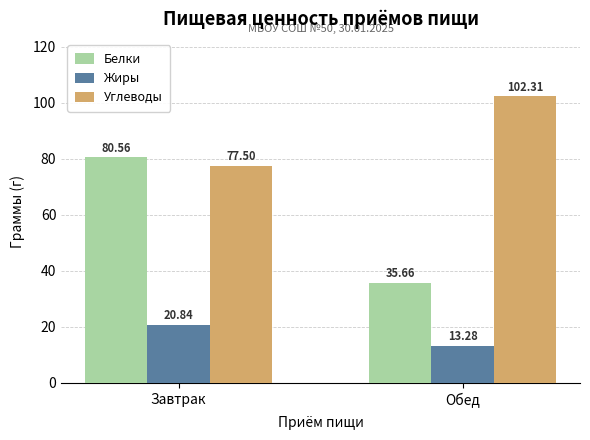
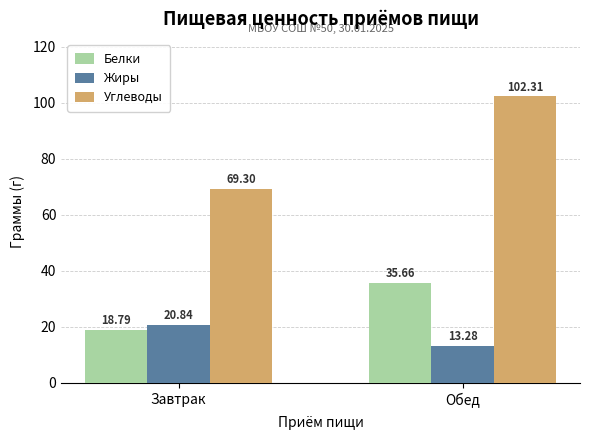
Белки, Завтрак: 80.56 -> 18.79
Углеводы, Завтрак: 77.50 -> 69.30
